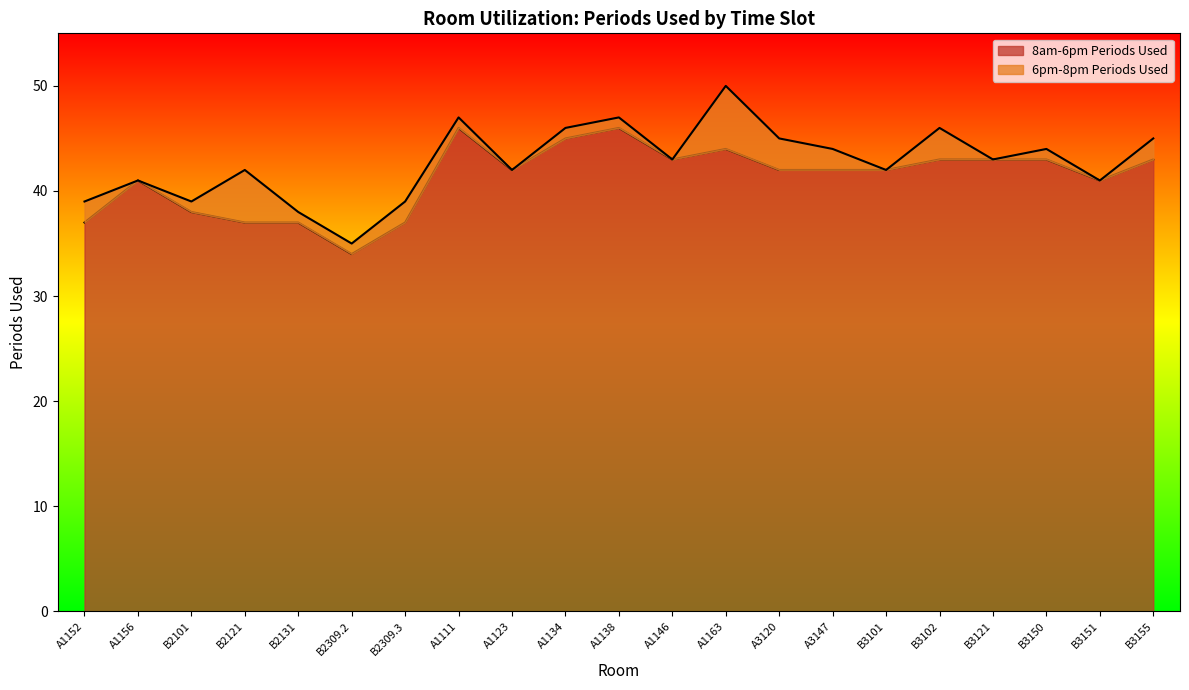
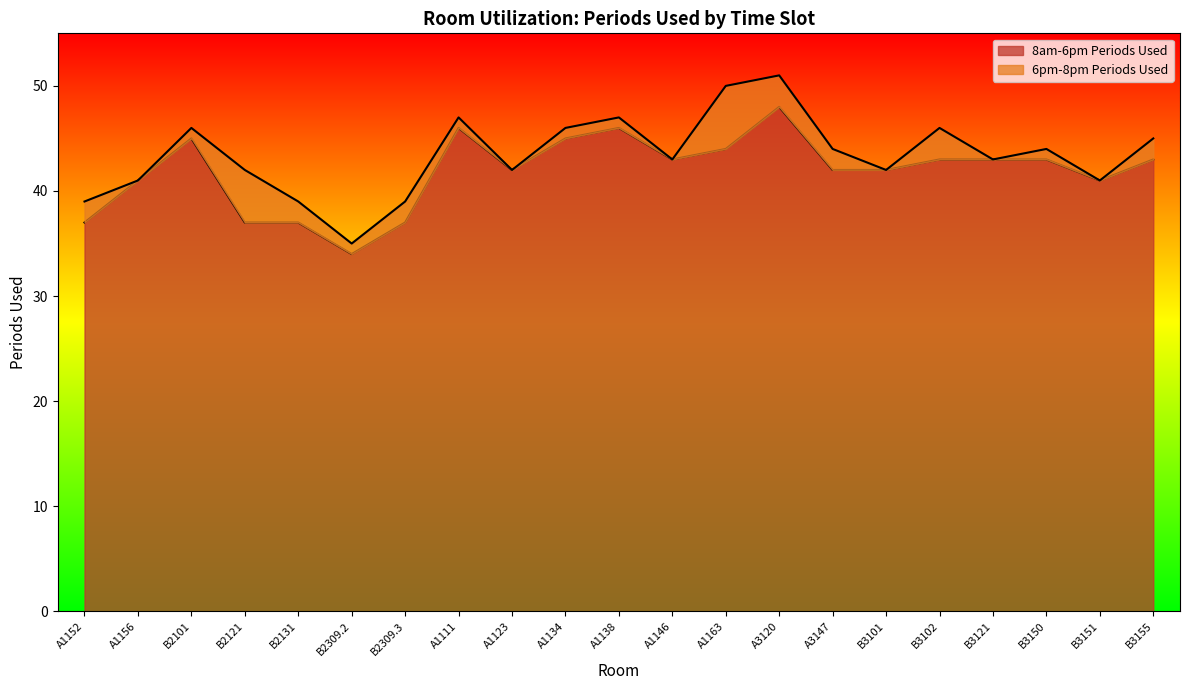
8am-6pm Periods Used, B2101: 38 -> 45
6pm-8pm Periods Used, B2131: 1 -> 2
8am-6pm Periods Used, A3120: 42 -> 48
